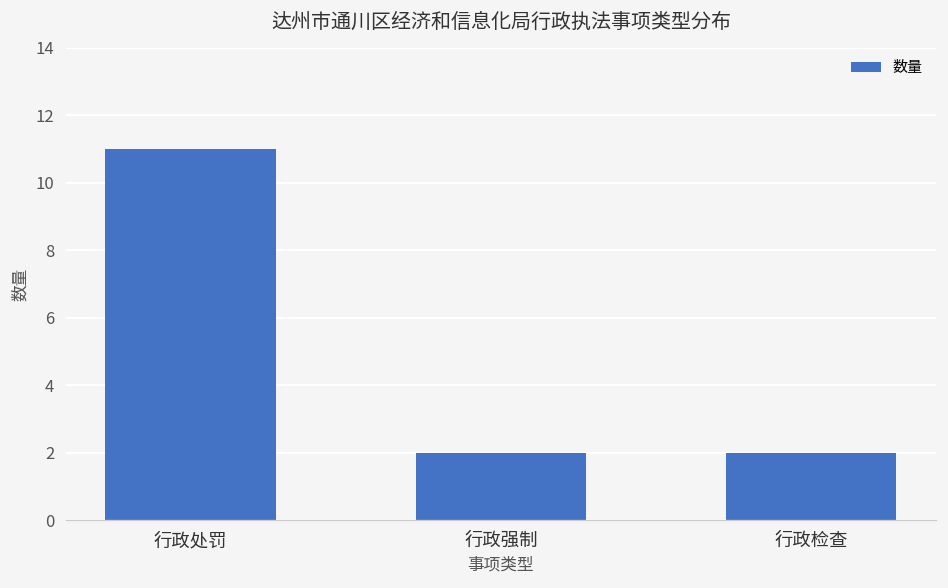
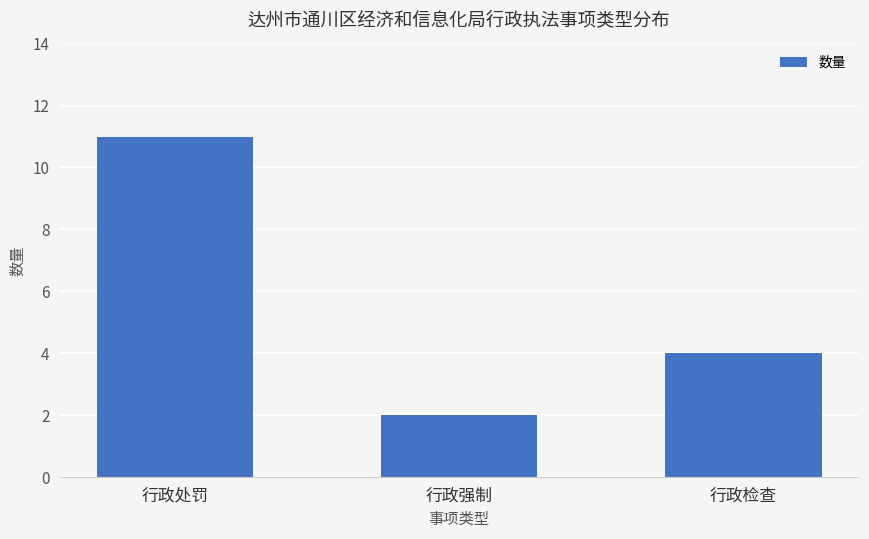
行政检查: 2 -> 4
